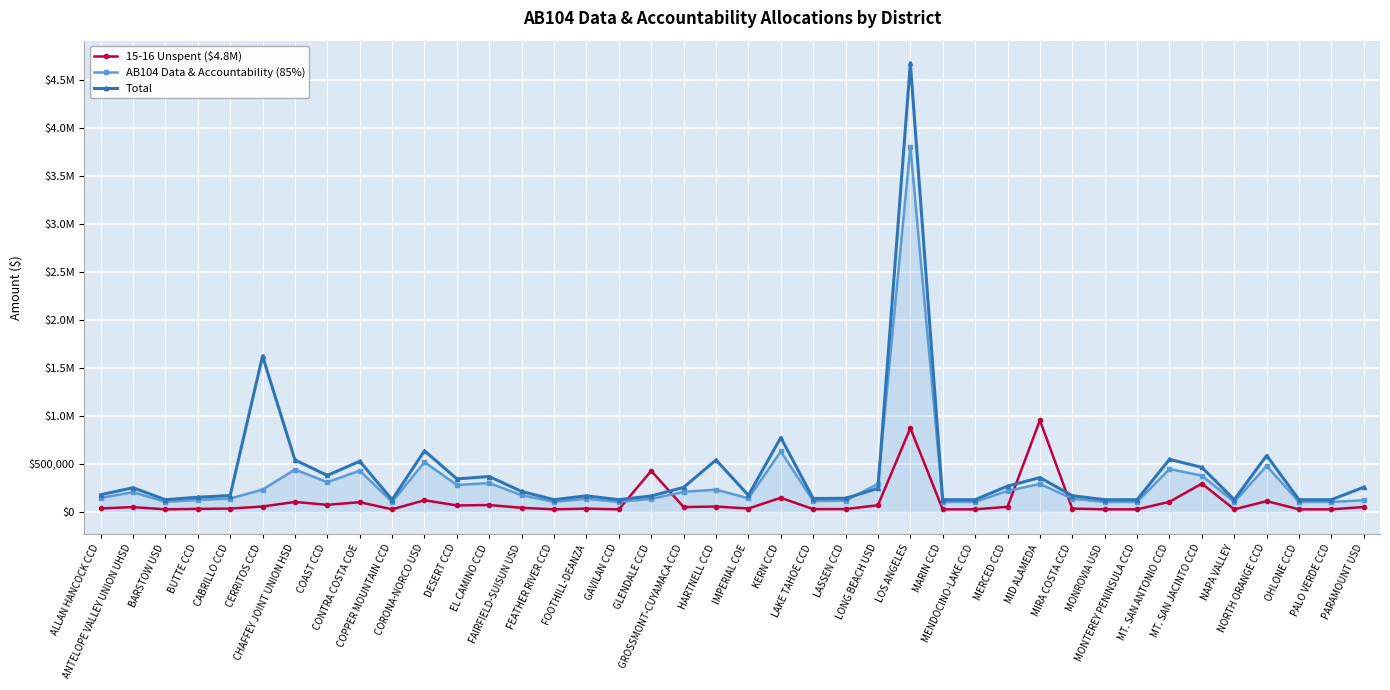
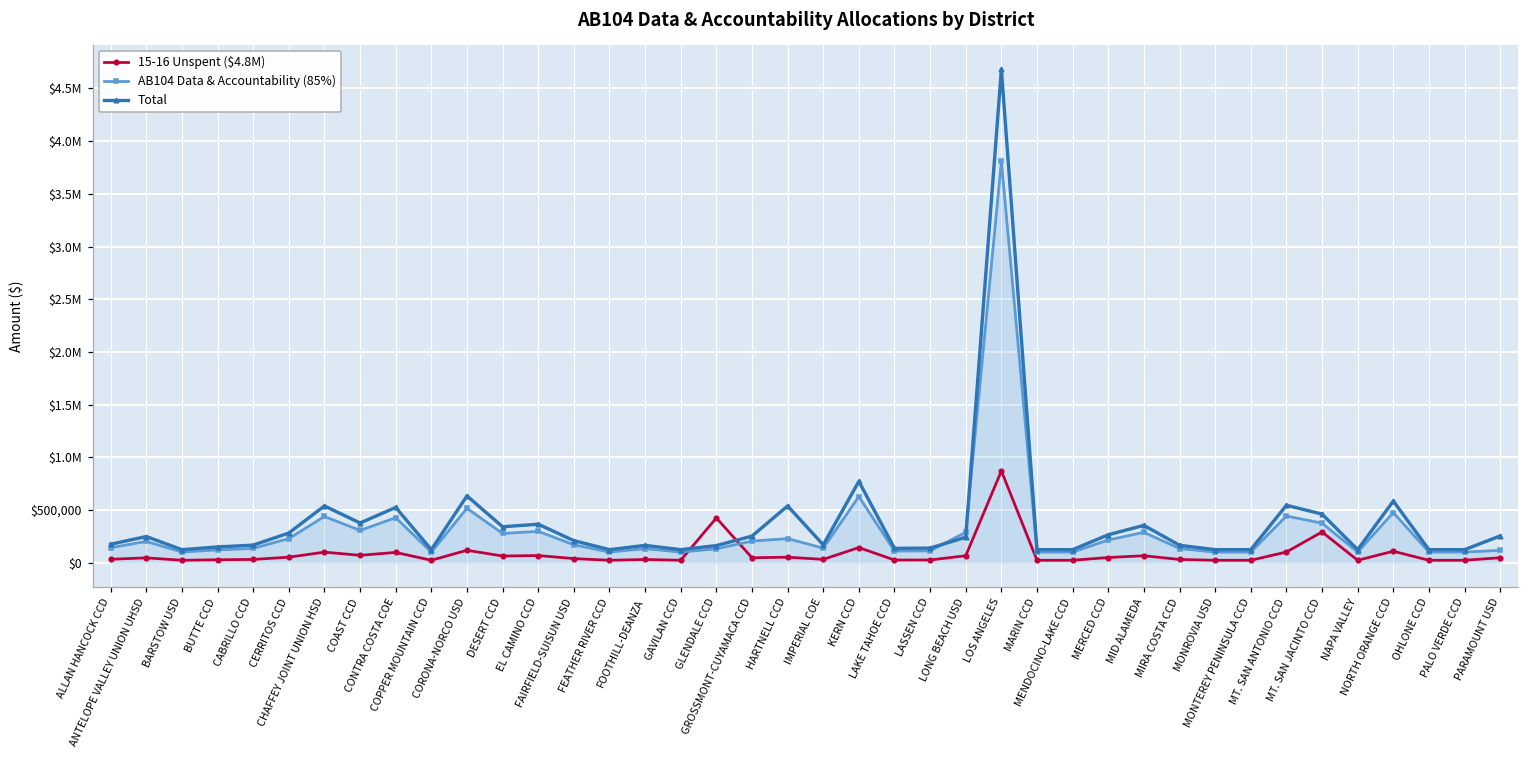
Total, CERRITOS CCD: $1,600,000 -> $300,000
15-16 Unspent ($4.8M), MID ALAMEDA: $1,000,000 -> $100,000
